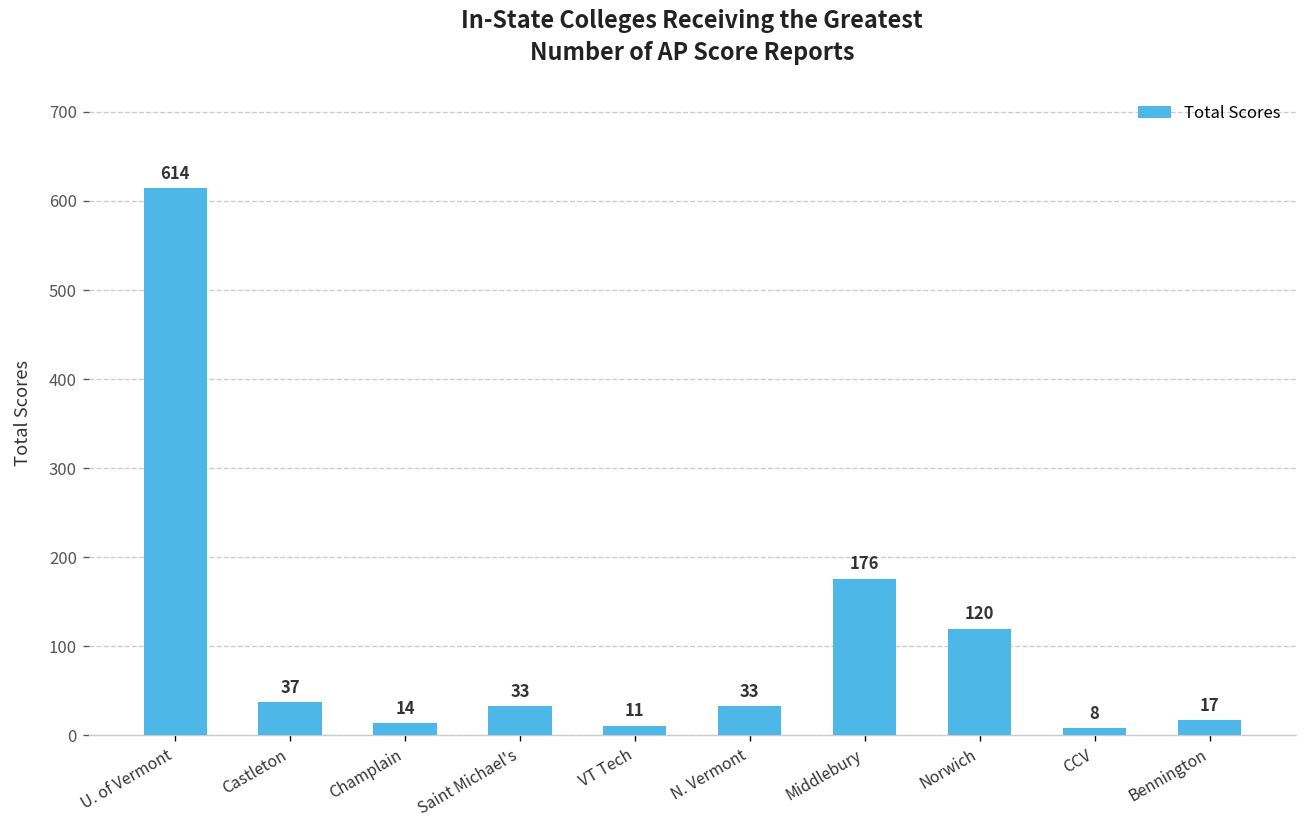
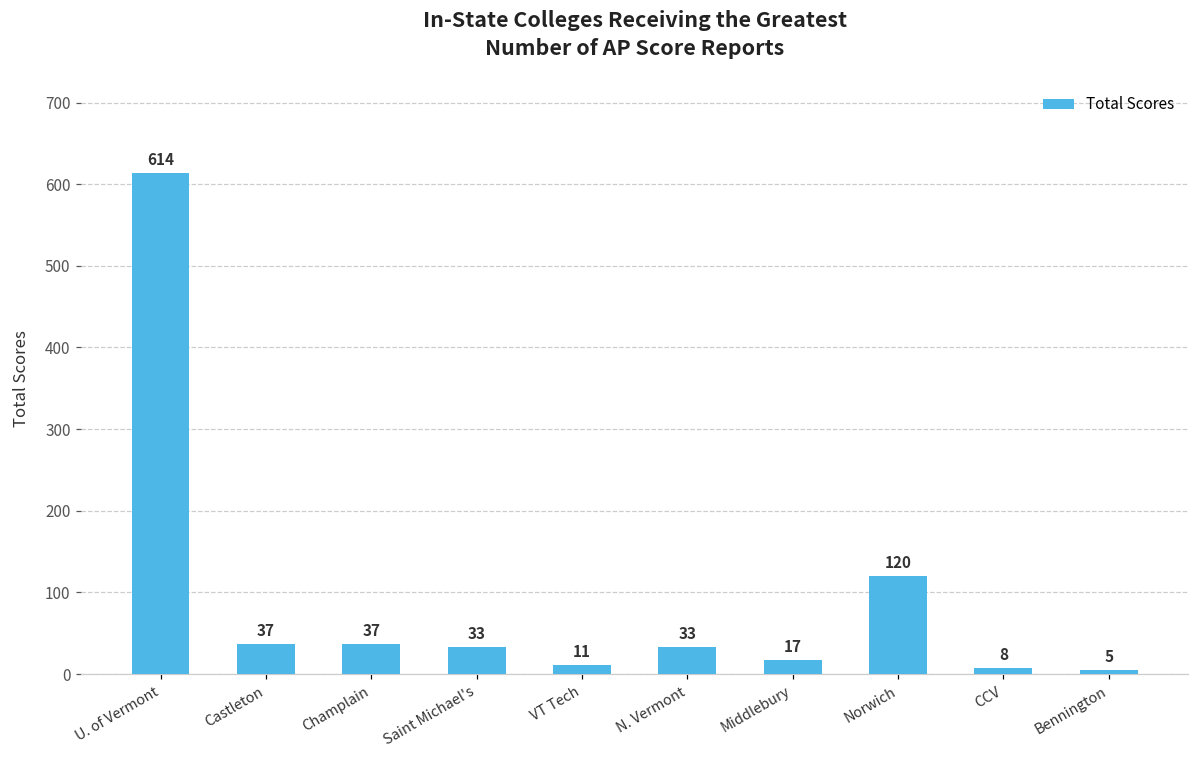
Champlain: 14 -> 37
Middlebury: 176 -> 17
Bennington: 17 -> 5
